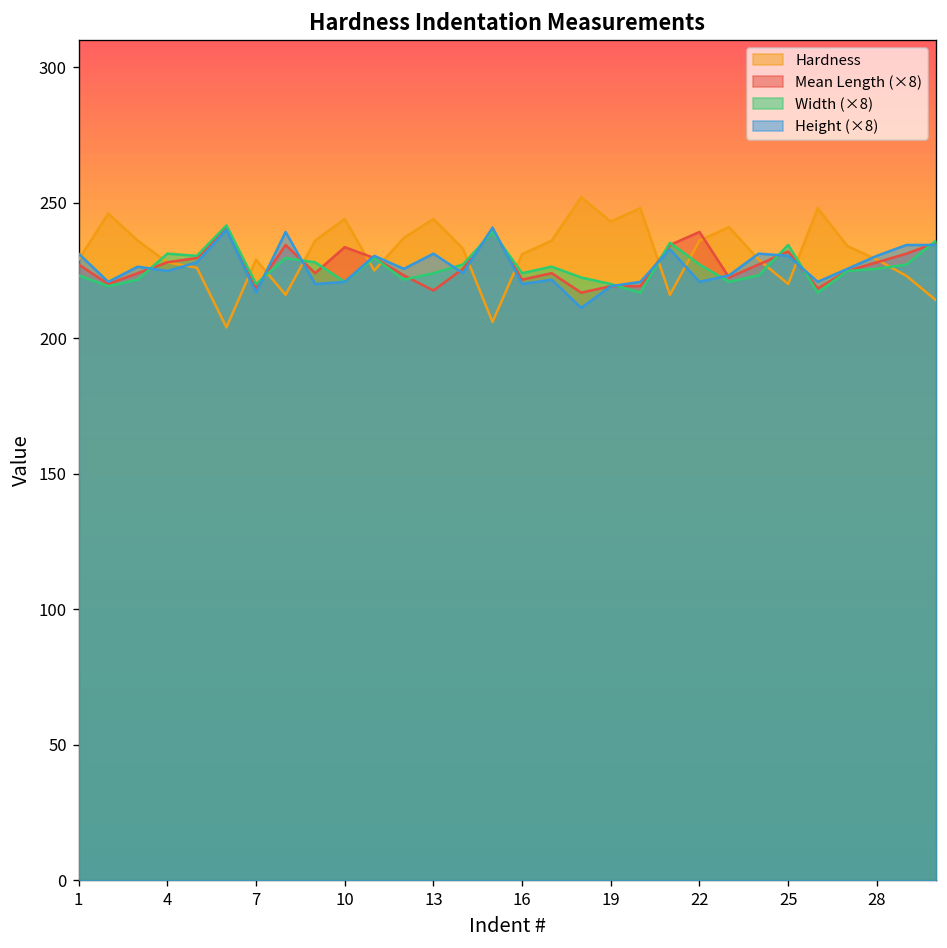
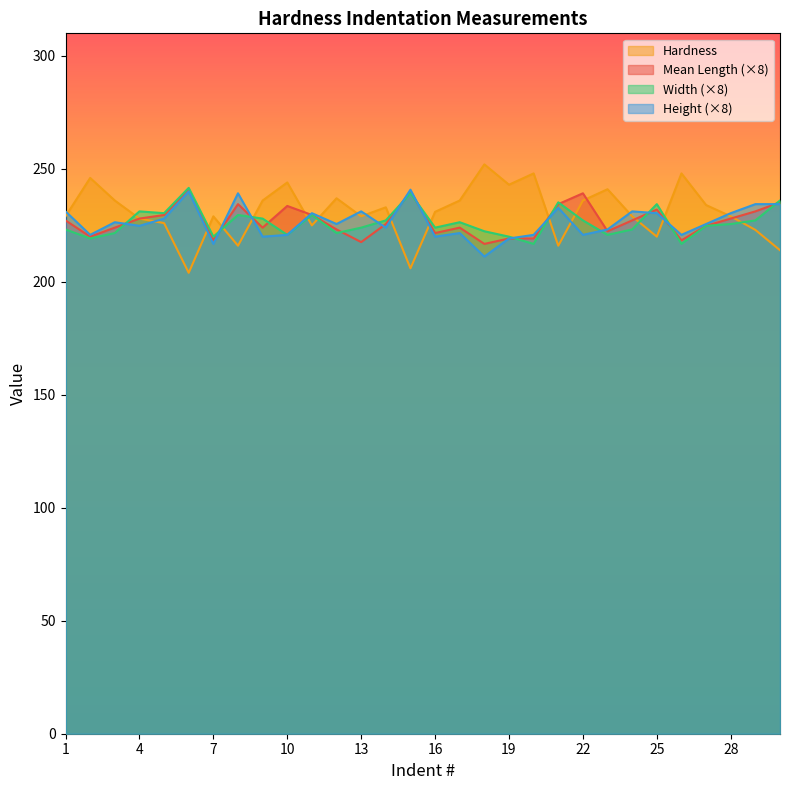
Hardness, 13: 244 -> 229
